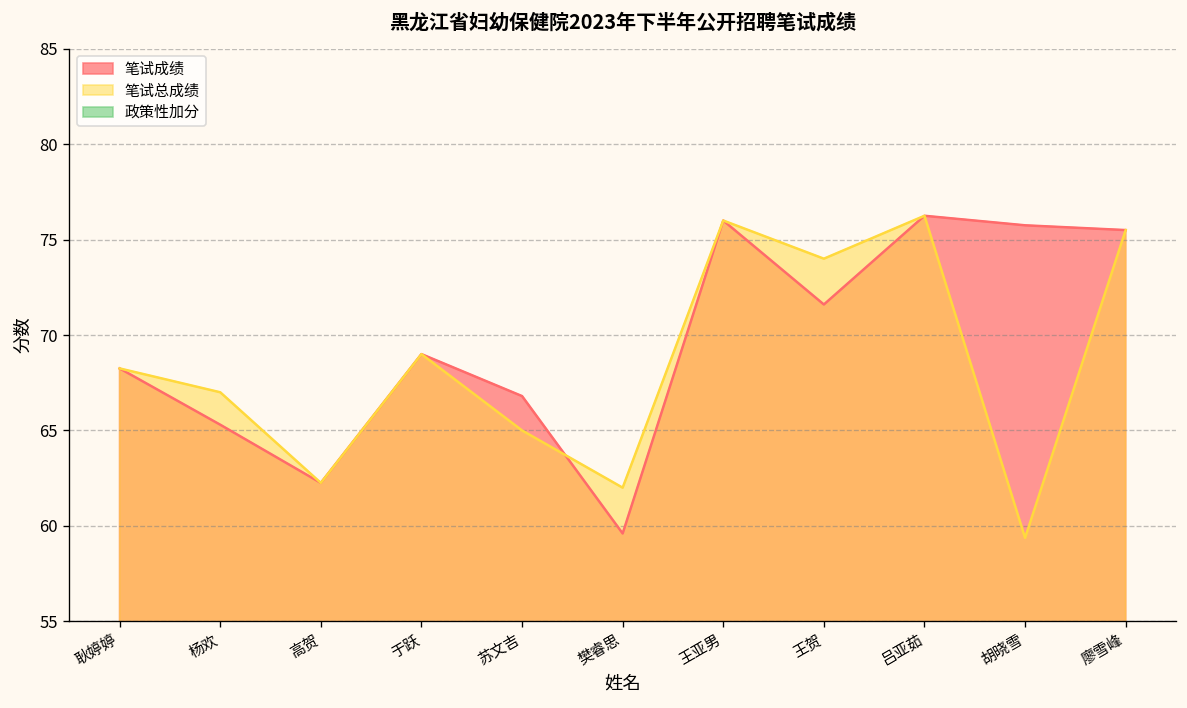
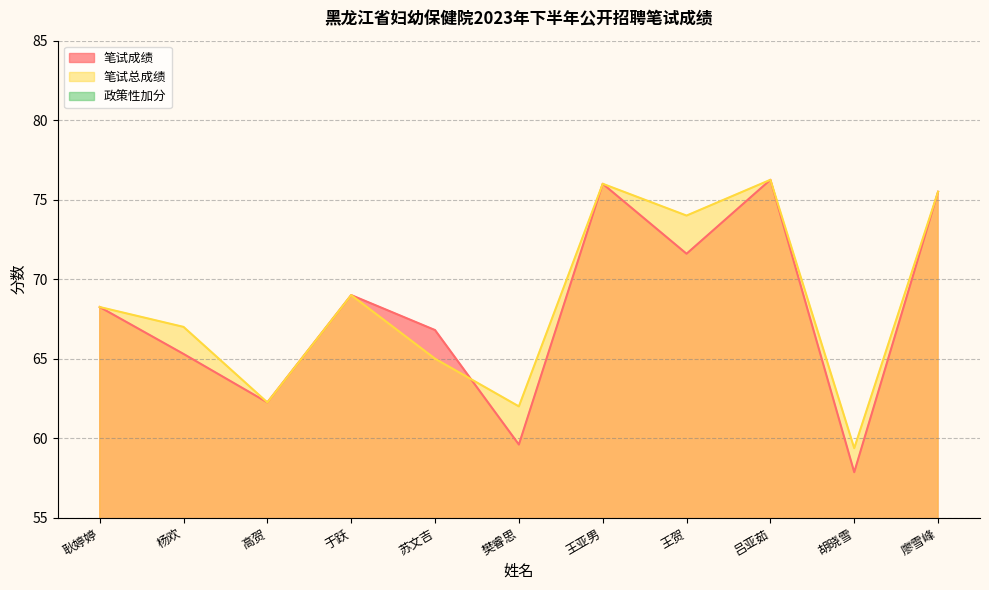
笔试成绩, 胡晓雪: 75.8 -> 57.9
